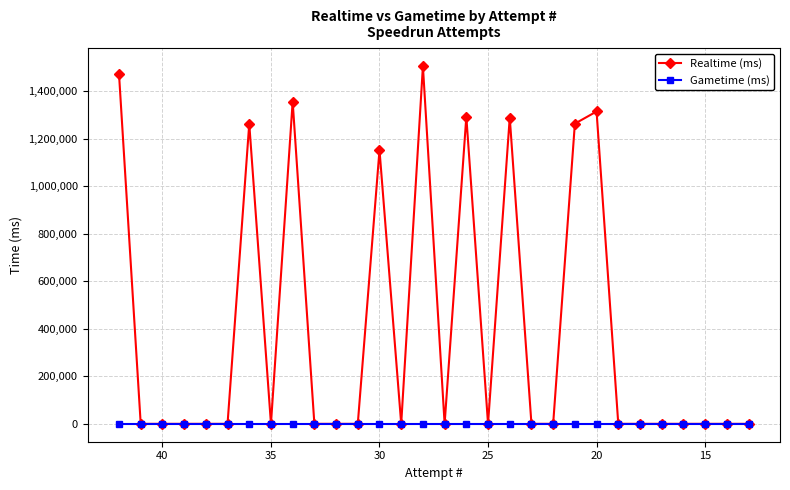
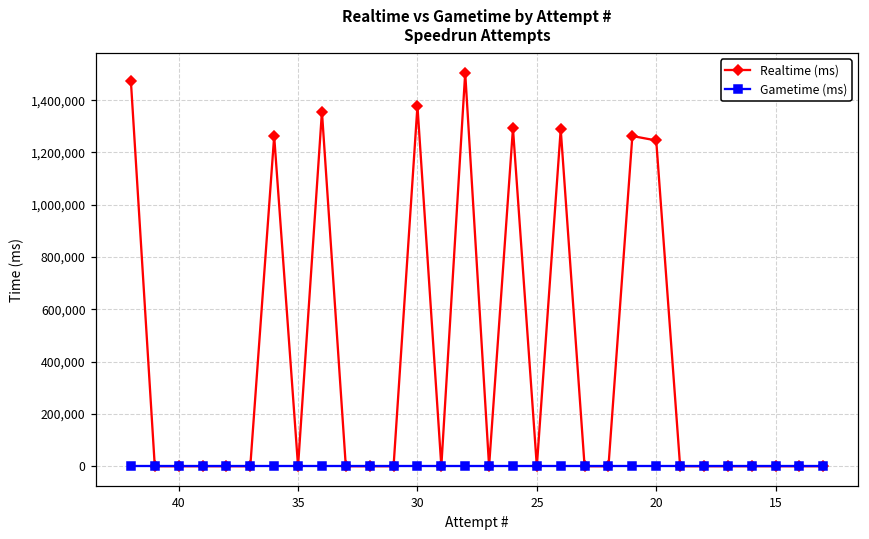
Realtime (ms), 30: 1,150,000 -> 1,380,000
Realtime (ms), 20: 1,310,000 -> 1,250,000
